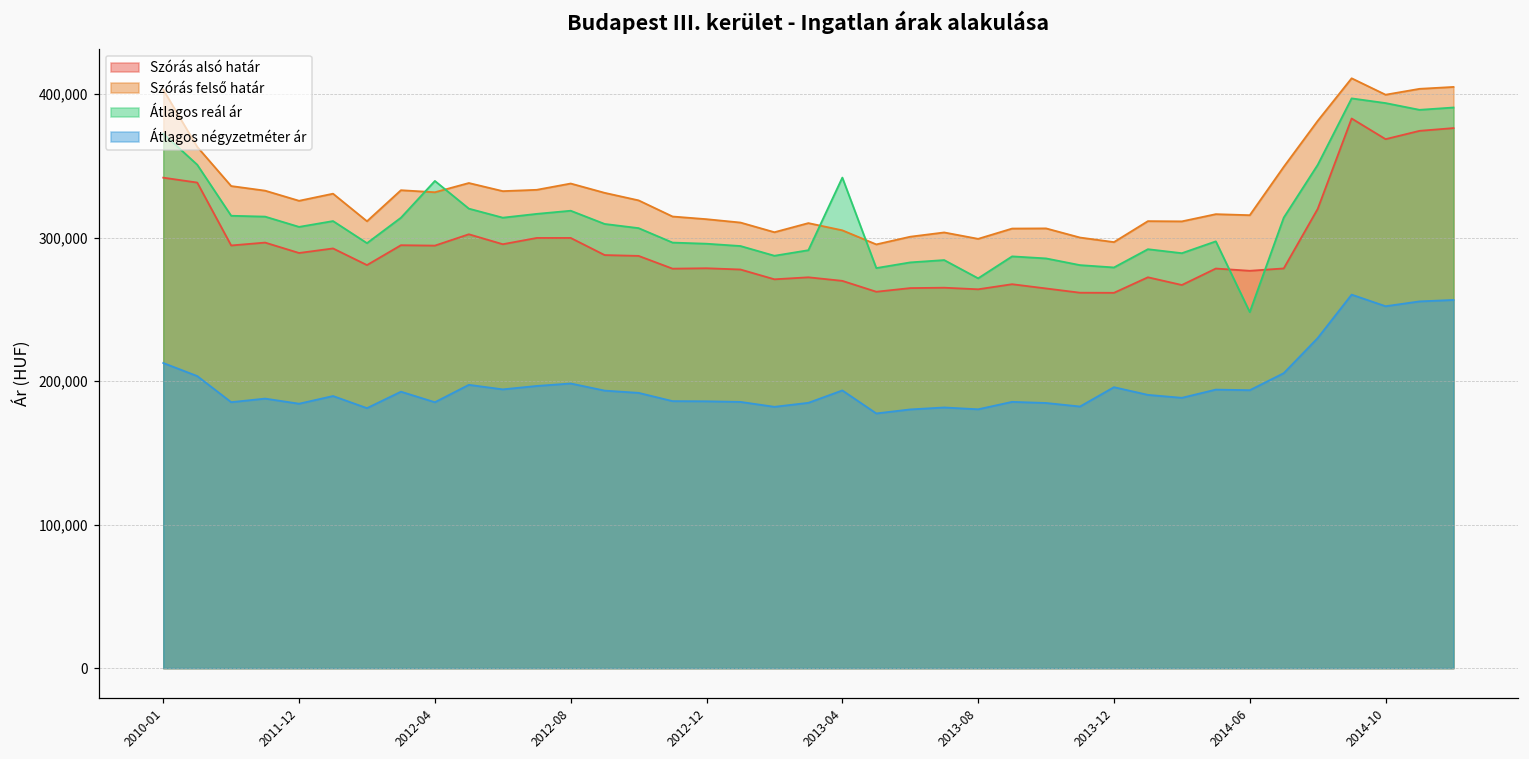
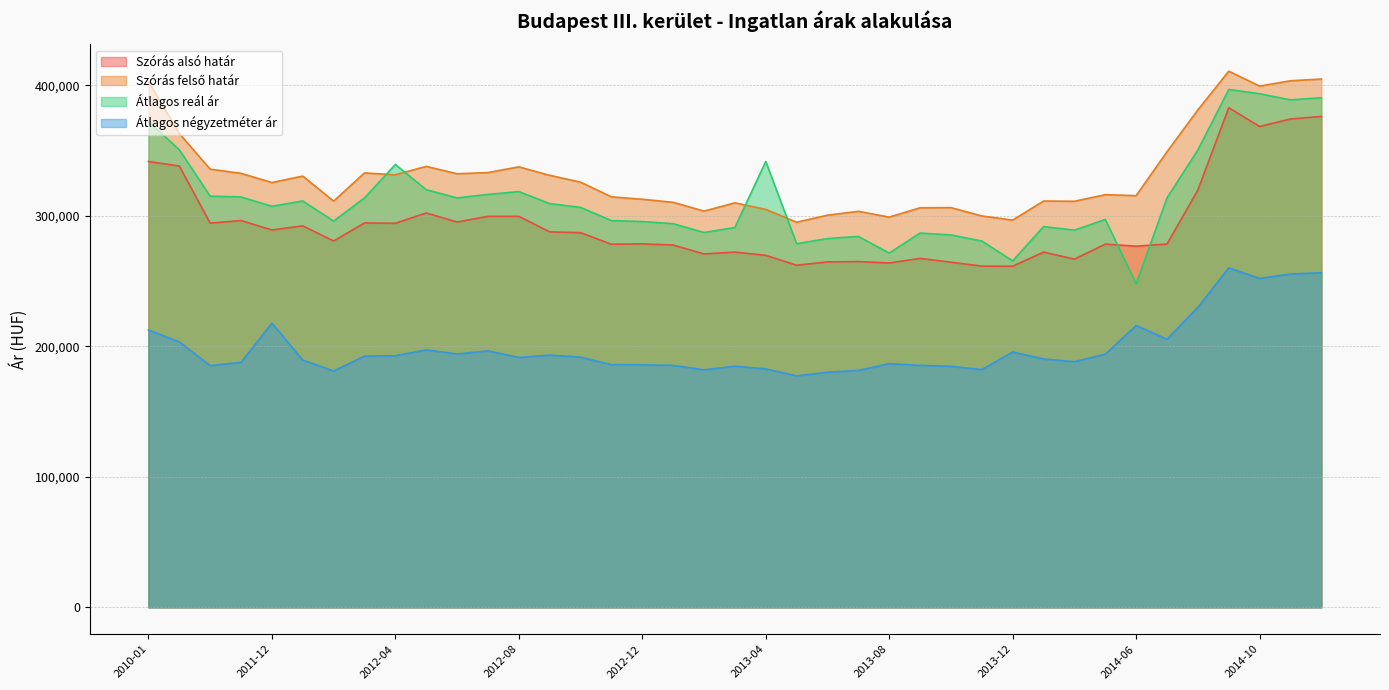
Átlagos négyzetméter ár, 2011-12: 184,000 -> 218,000
Átlagos négyzetméter ár, 2012-04: 185,000 -> 193,000
Átlagos négyzetméter ár, 2012-08: 198,000 -> 192,000
Átlagos négyzetméter ár, 2013-04: 193,000 -> 183,000
Átlagos négyzetméter ár, 2013-08: 180,000 -> 187,000
Átlagos reál ár, 2013-12: 279,000 -> 266,000
Átlagos négyzetméter ár, 2014-06: 194,000 -> 216,000
